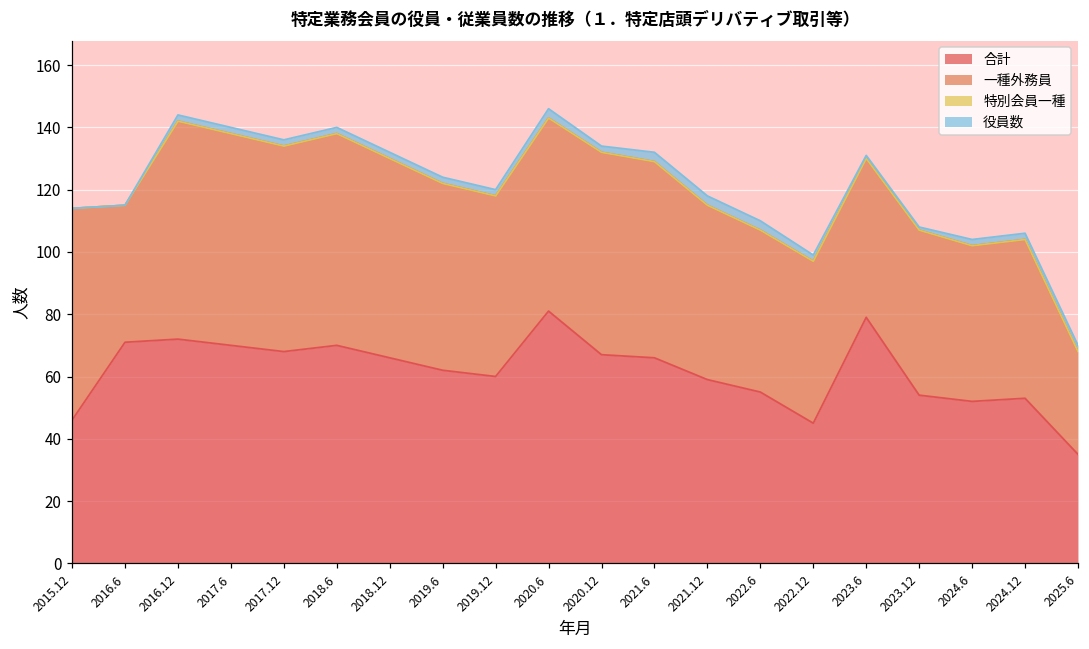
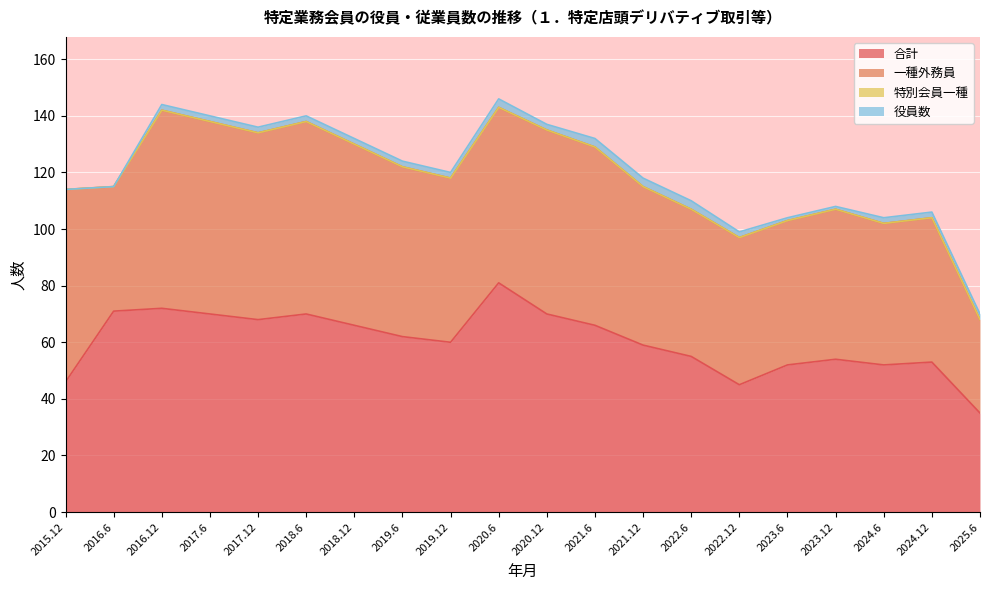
合計, 2020.12: 67 -> 70
合計, 2023.6: 79 -> 52
